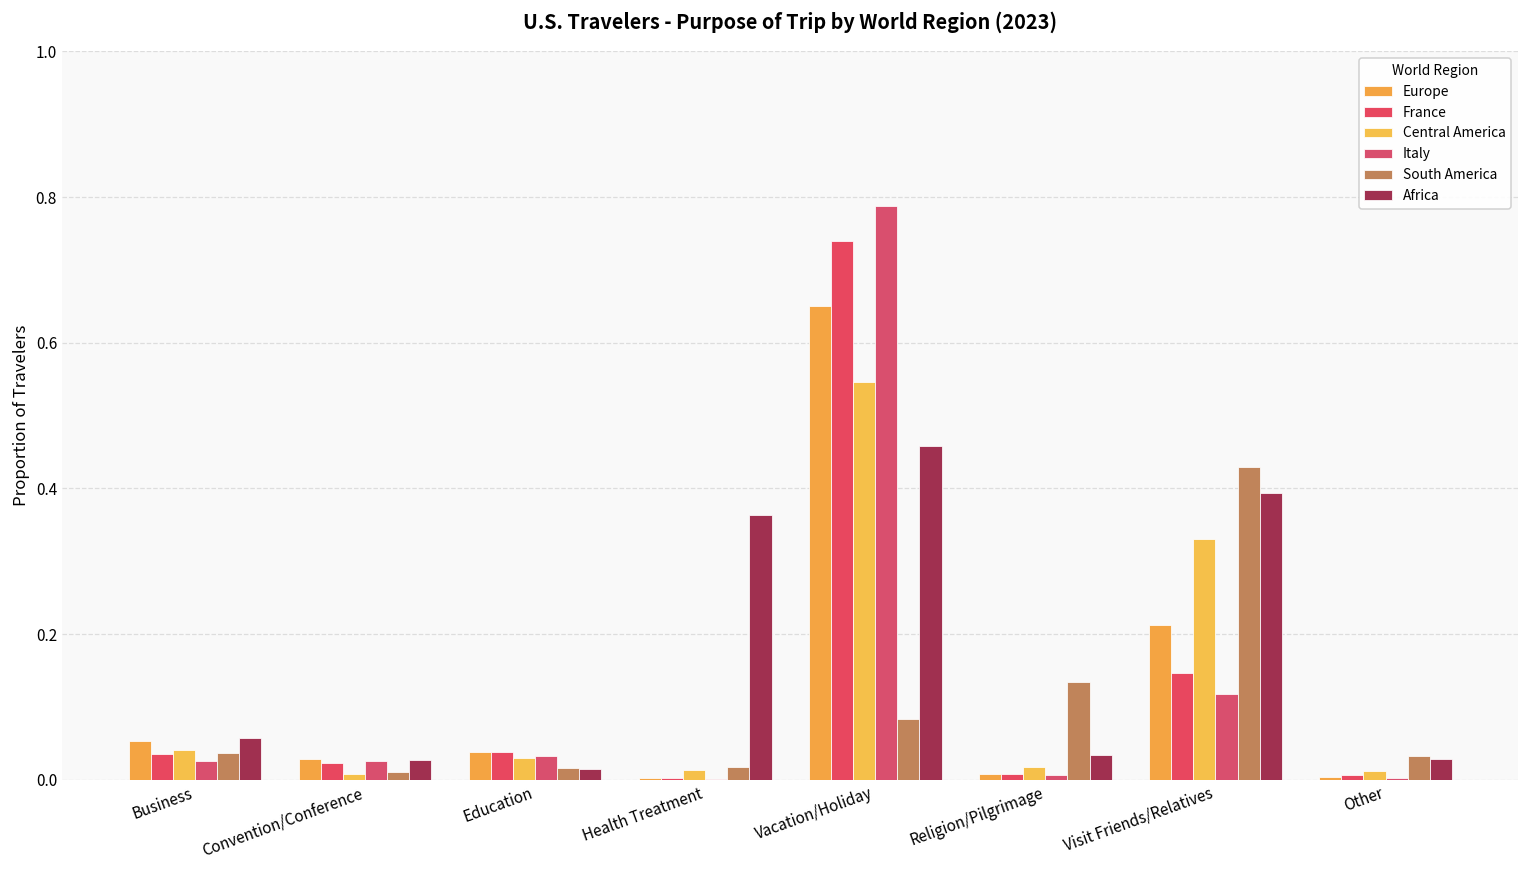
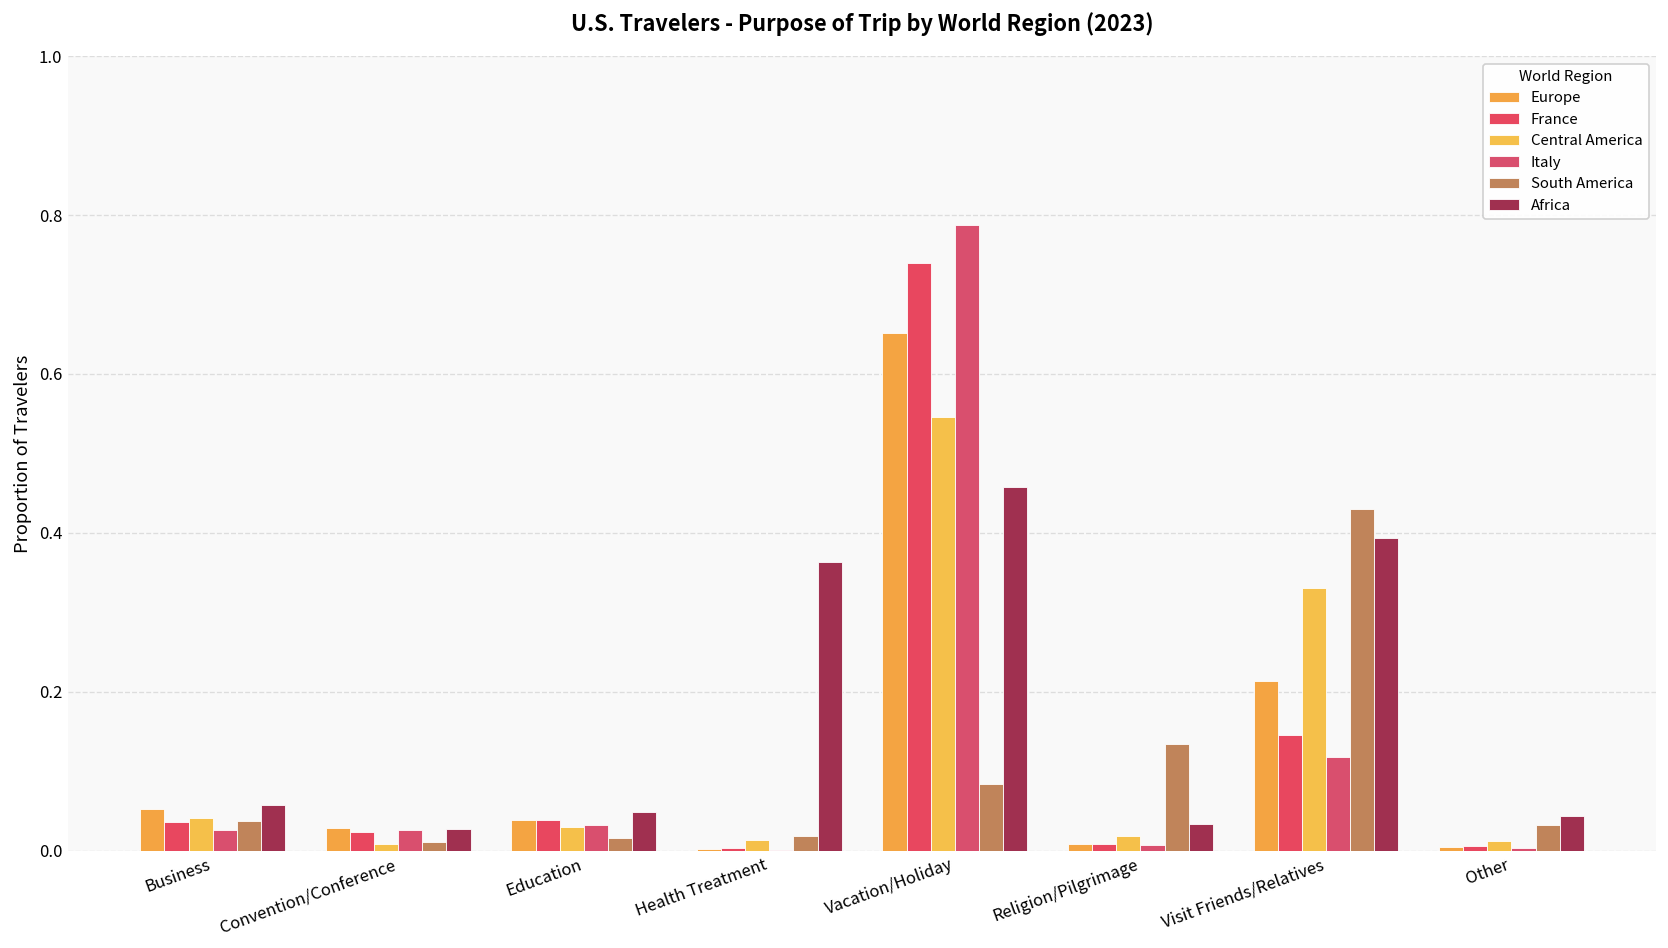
Africa, Education: 0.02 -> 0.05
Africa, Other: 0.03 -> 0.04
